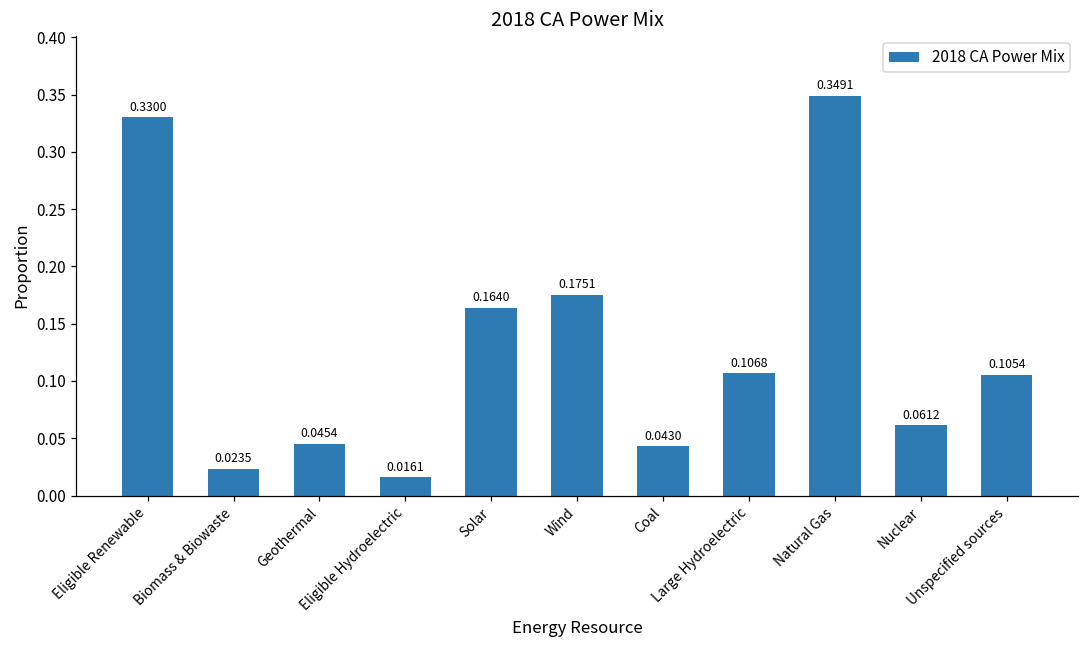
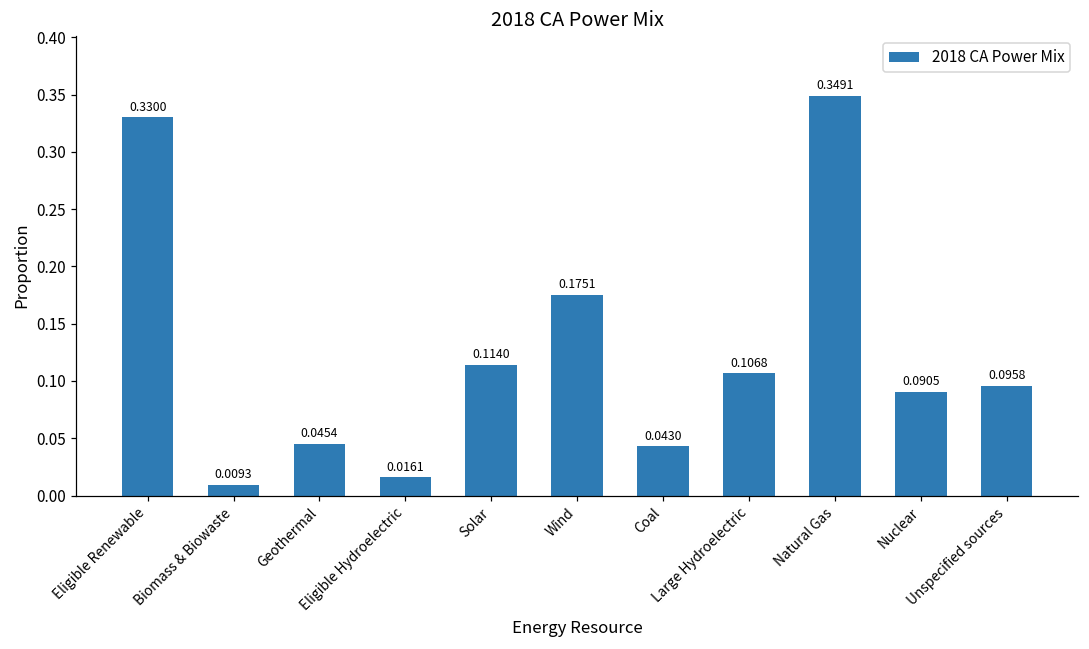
Biomass & Biowaste: 0.0235 -> 0.0093
Solar: 0.1640 -> 0.1140
Nuclear: 0.0612 -> 0.0905
Unspecified sources: 0.1054 -> 0.0958
